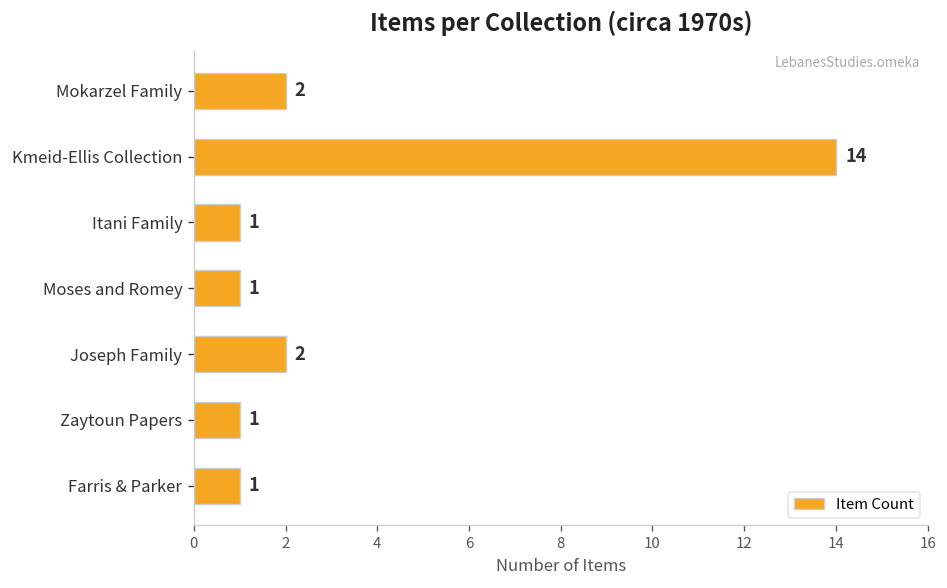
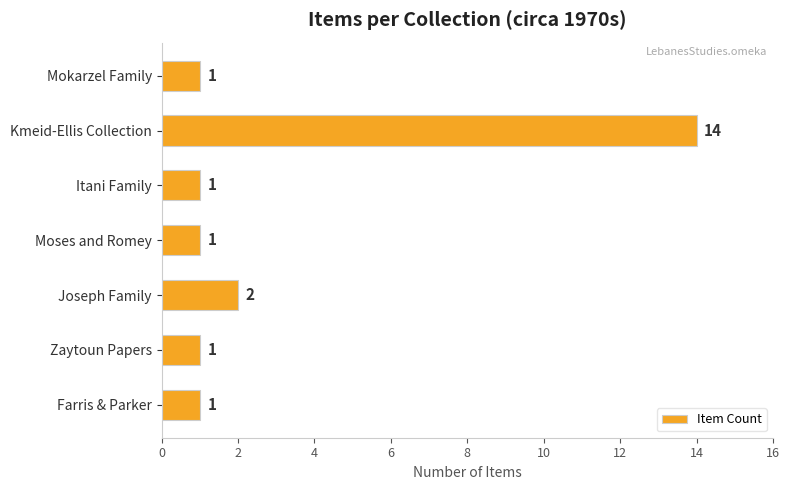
Mokarzel Family: 2 -> 1
